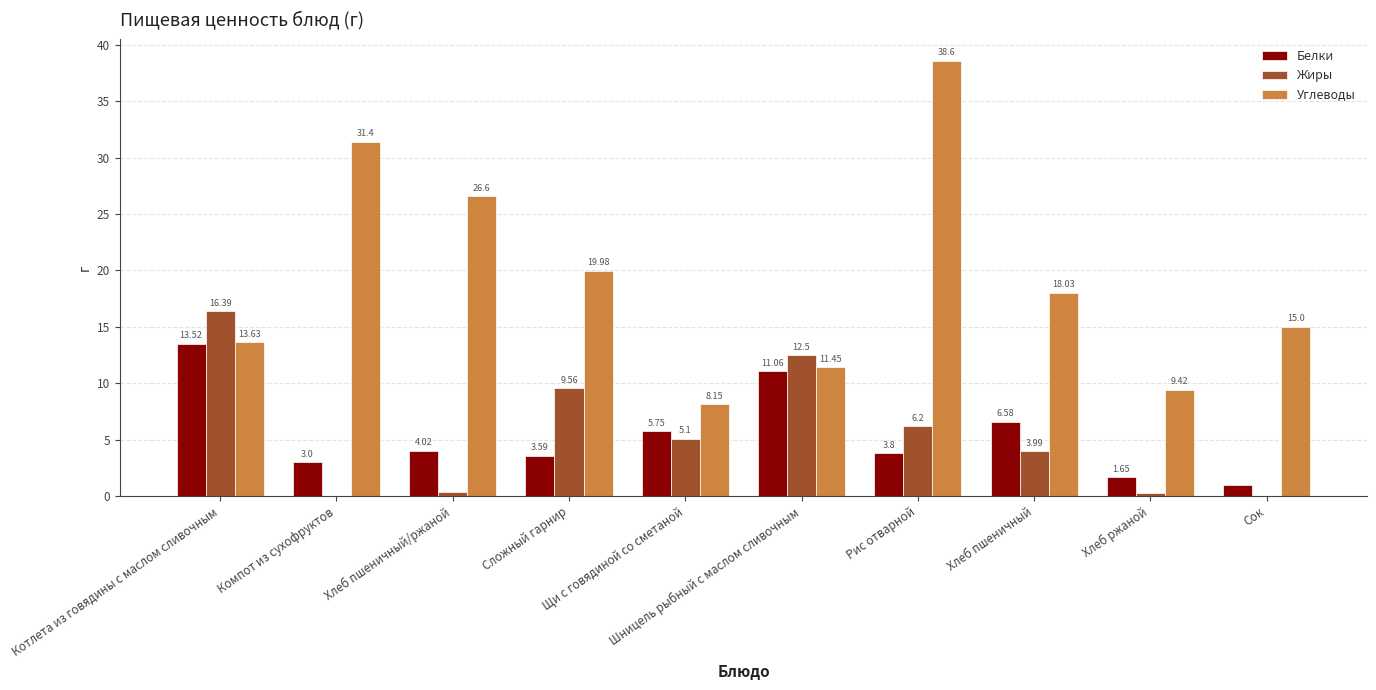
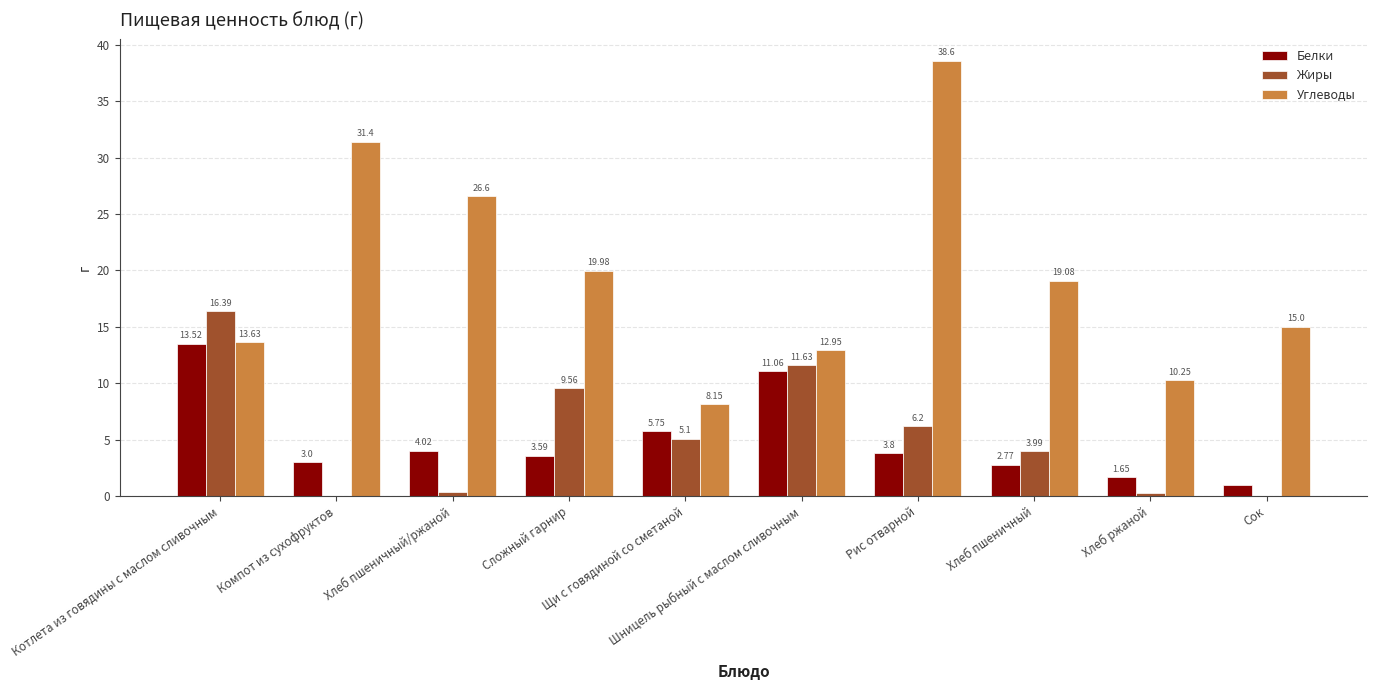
Жиры, Шницель рыбный с маслом сливочным: 12.5 -> 11.63
Углеводы, Шницель рыбный с маслом сливочным: 11.45 -> 12.95
Белки, Хлеб пшеничный: 6.58 -> 2.77
Углеводы, Хлеб пшеничный: 18.03 -> 19.08
Углеводы, Хлеб ржаной: 9.42 -> 10.25
